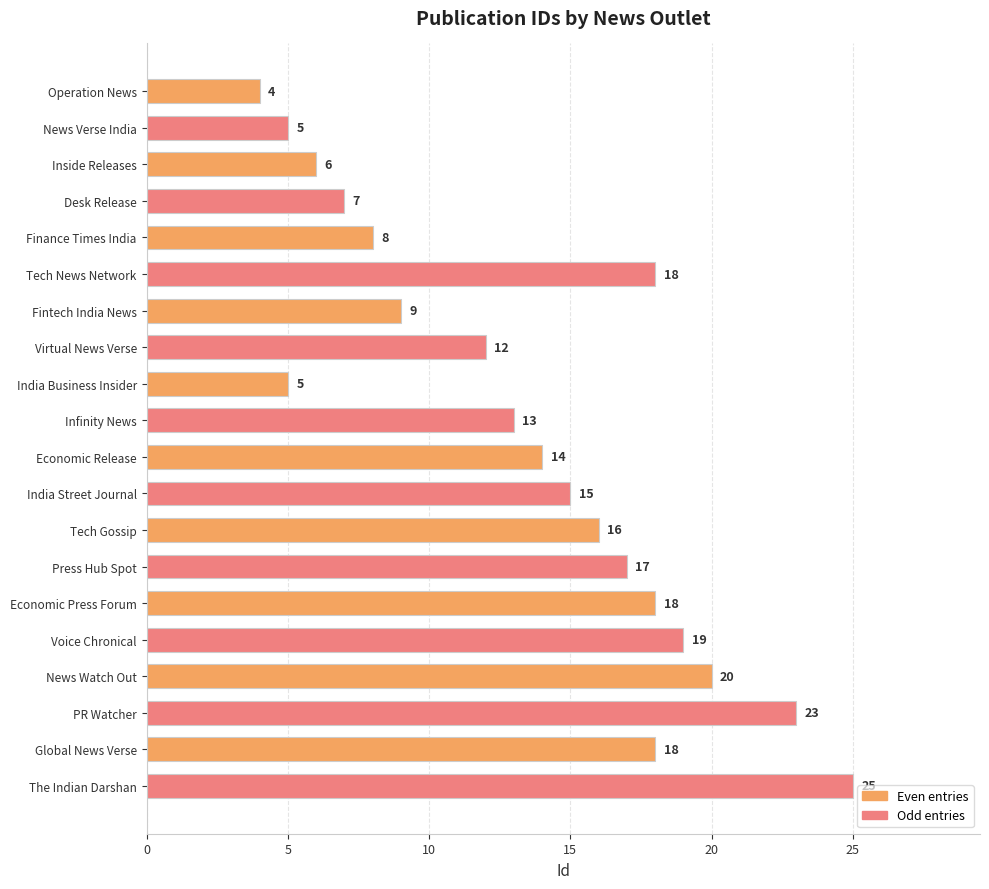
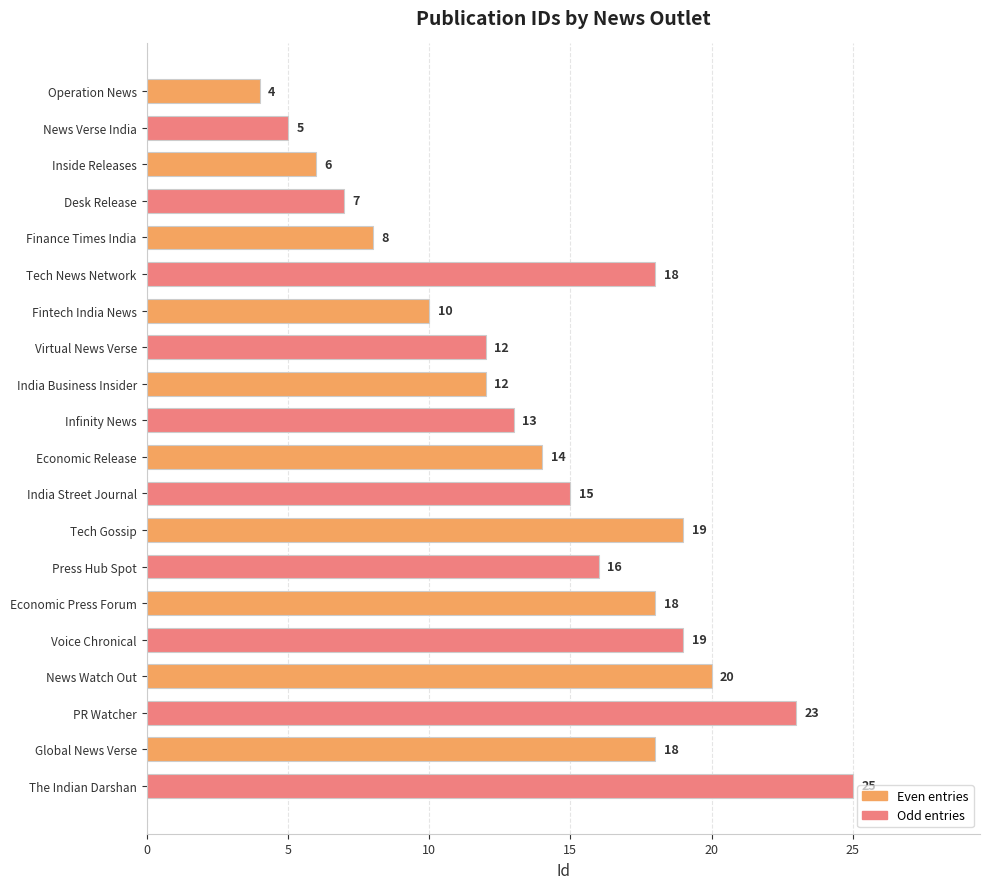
Fintech India News: 9 -> 10
India Business Insider: 5 -> 12
Tech Gossip: 16 -> 19
Press Hub Spot: 17 -> 16
